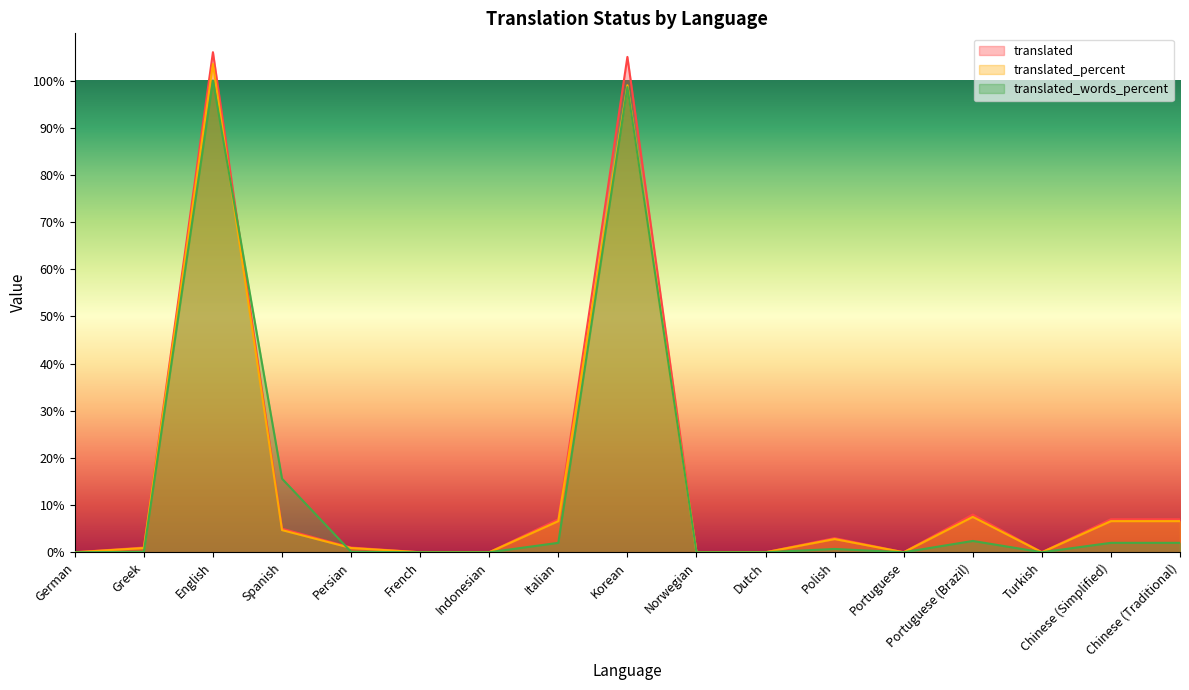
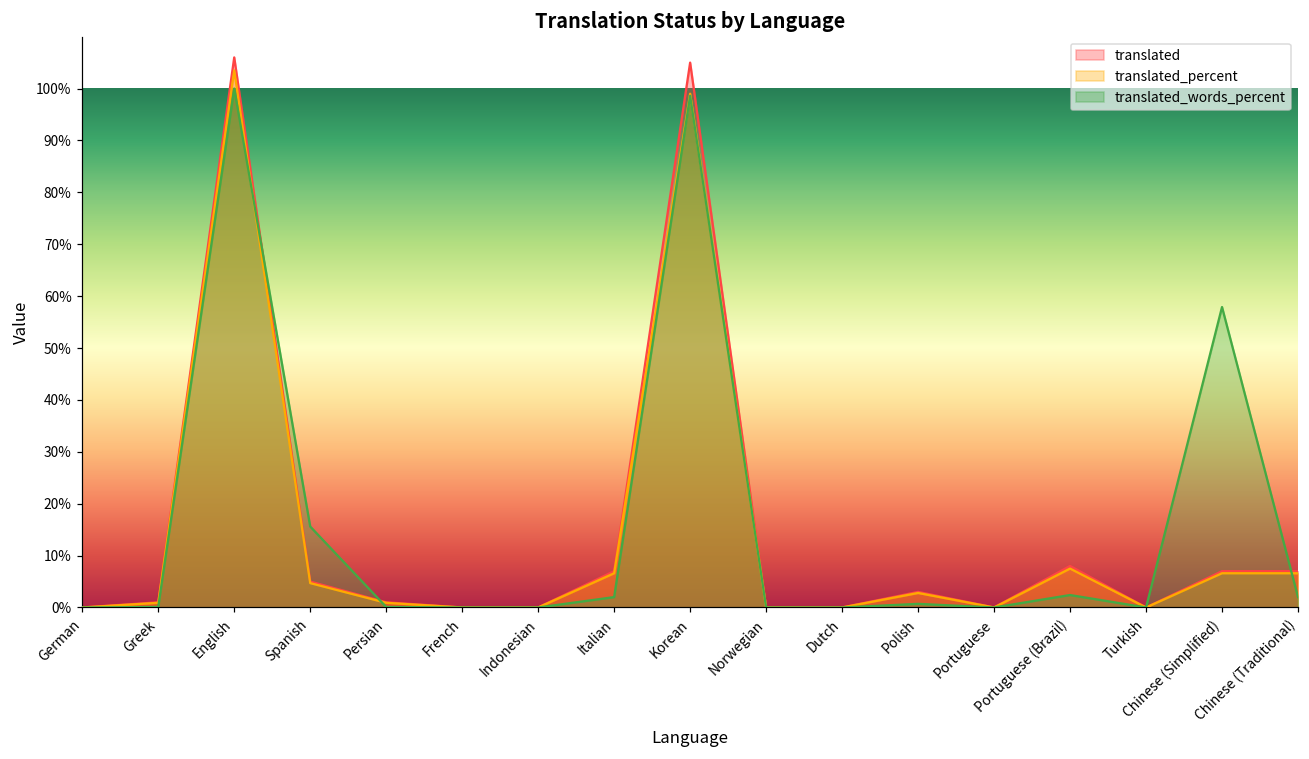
translated_words_percent, Chinese (Simplified): 2% -> 58%
